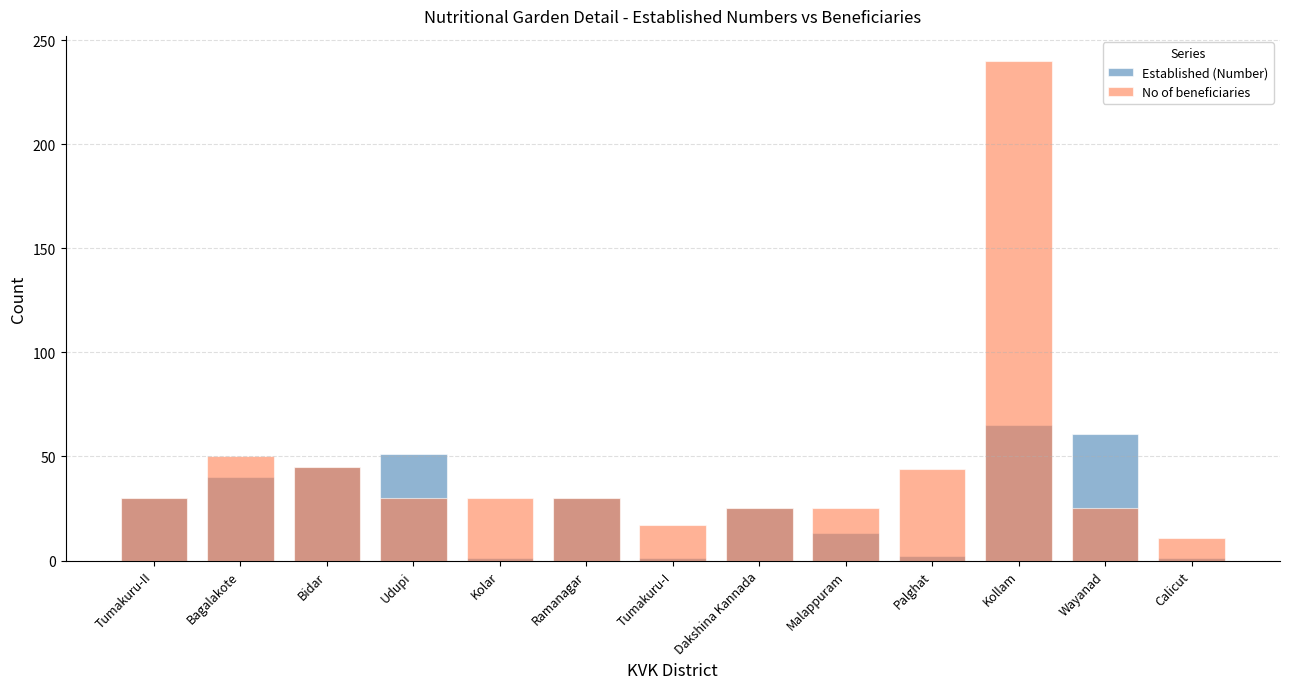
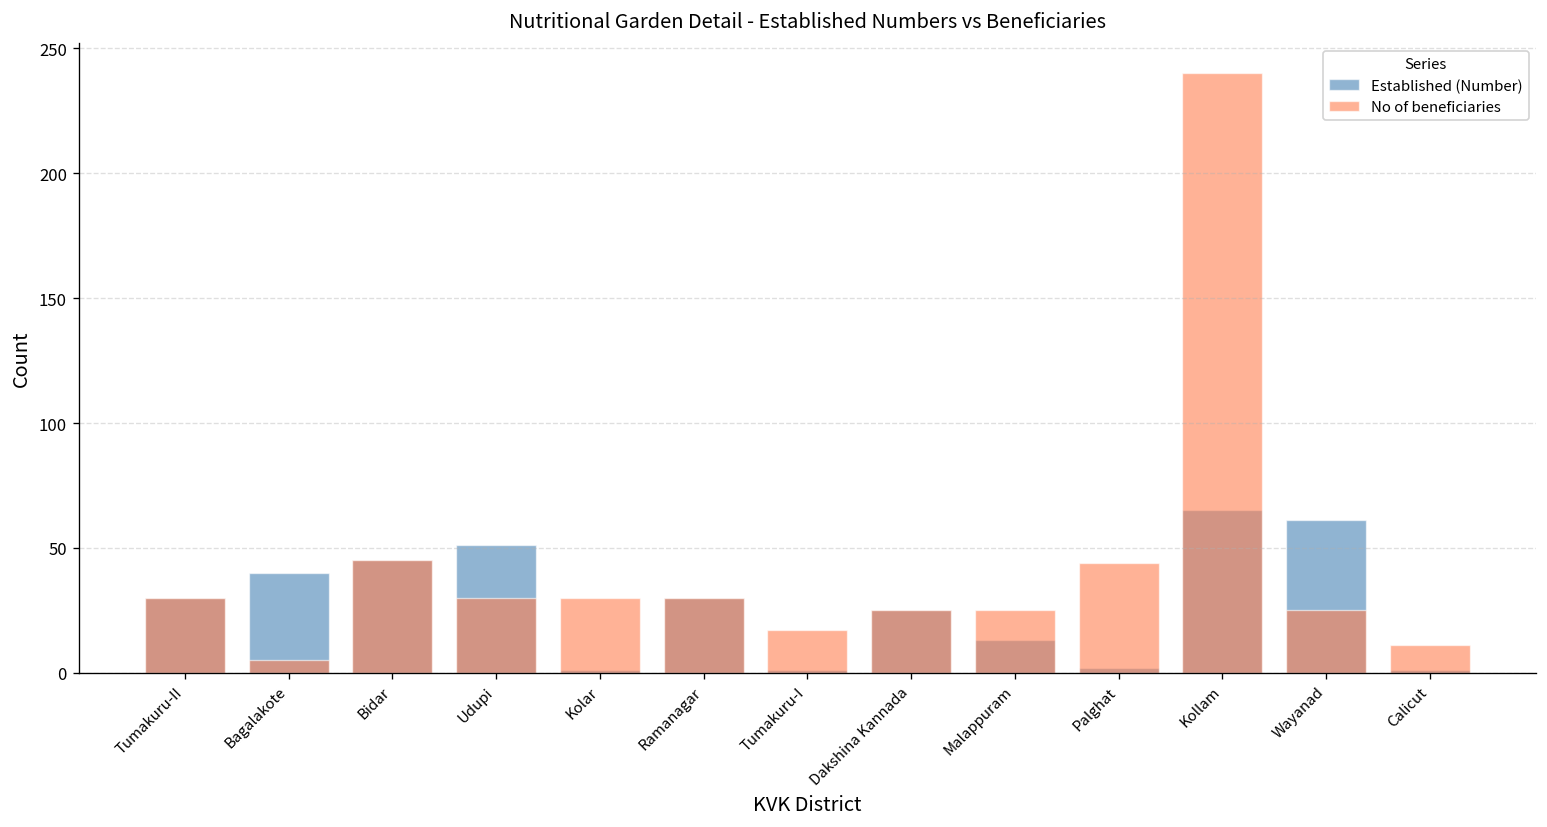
No of beneficiaries, Bagalakote: 50 -> 5
